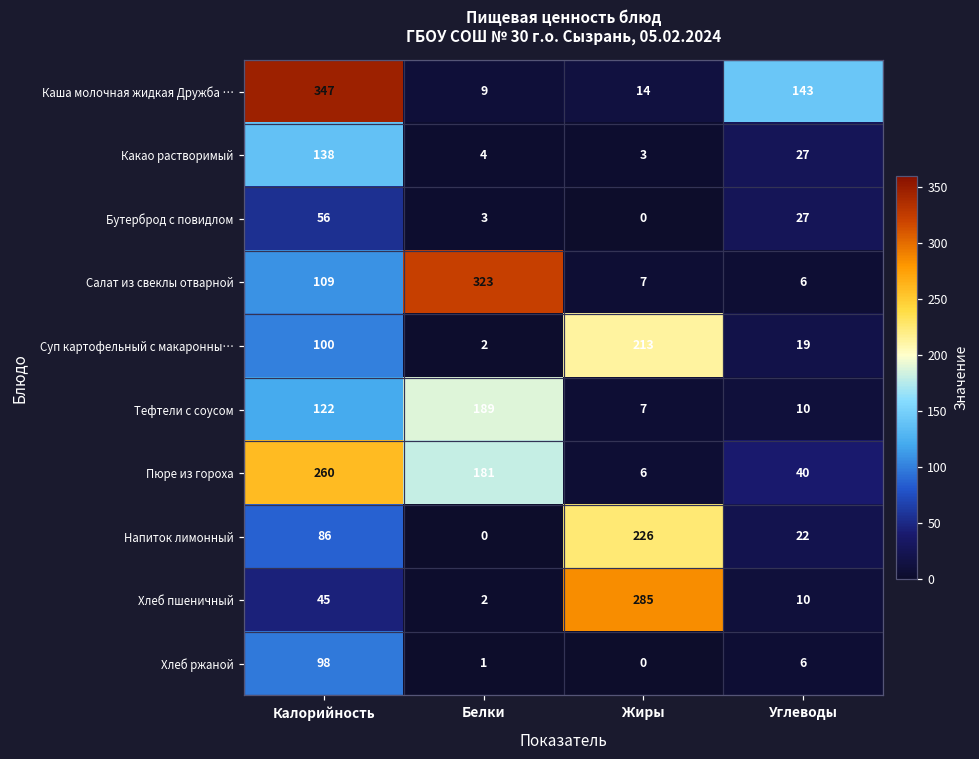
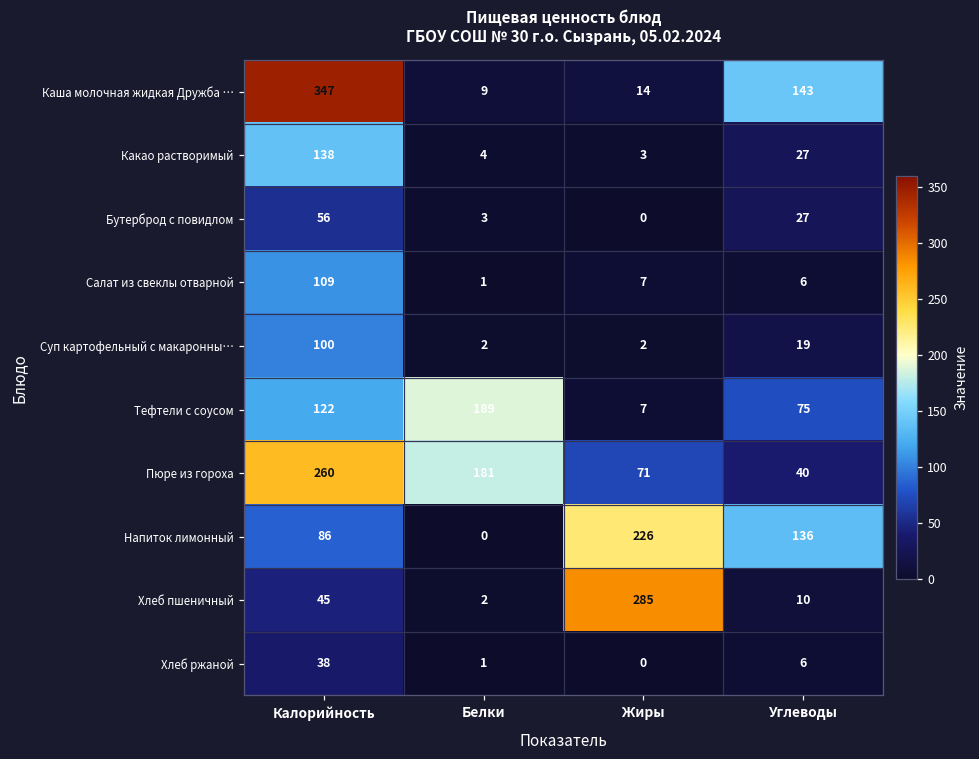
Салат из свеклы отварной, Белки: 323 -> 1
Суп картофельный с макаронны…, Жиры: 213 -> 2
Тефтели с соусом, Углеводы: 10 -> 75
Пюре из гороха, Жиры: 6 -> 71
Напиток лимонный, Углеводы: 22 -> 136
Хлеб ржаной, Калорийность: 98 -> 38
